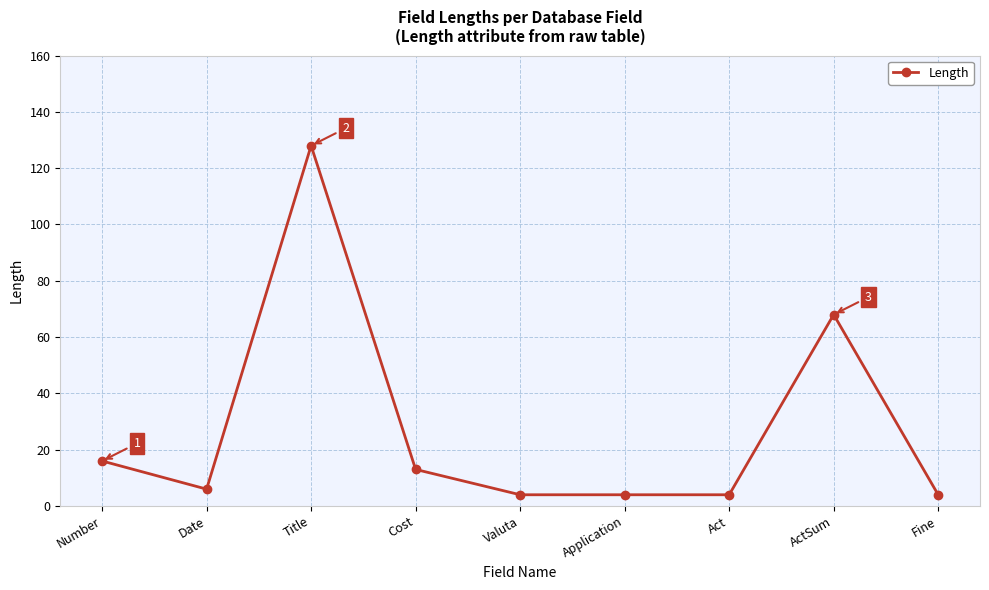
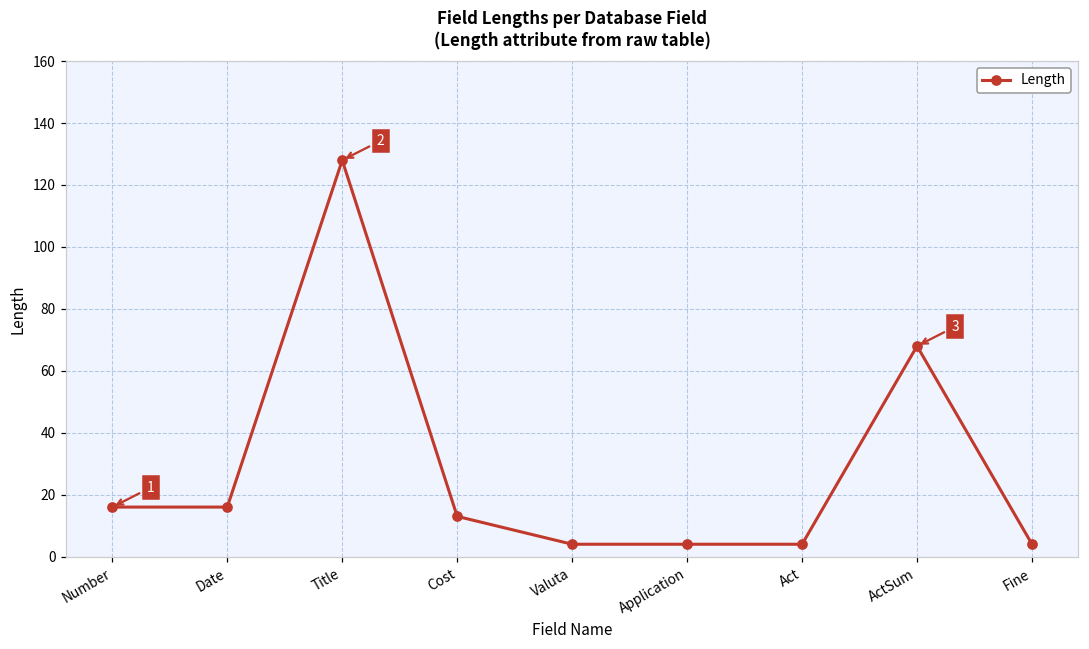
Date: 6 -> 16
